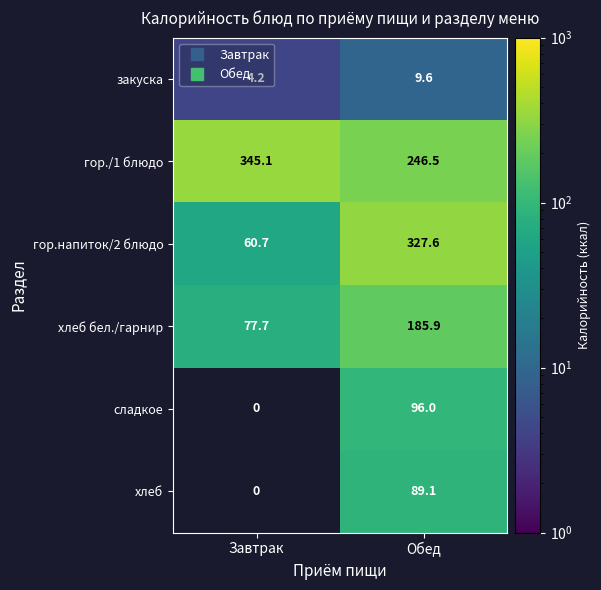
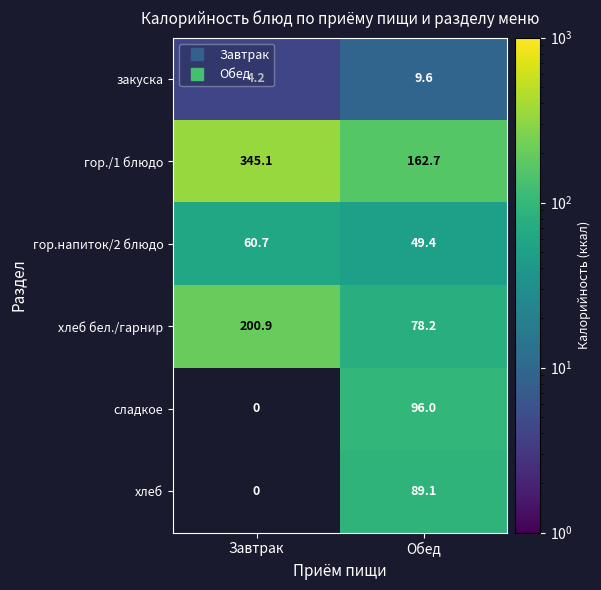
гор./1 блюдо, Обед: 246.5 -> 162.7
гор.напиток/2 блюдо, Обед: 327.6 -> 49.4
хлеб бел./гарнир, Завтрак: 77.7 -> 200.9
хлеб бел./гарнир, Обед: 185.9 -> 78.2
